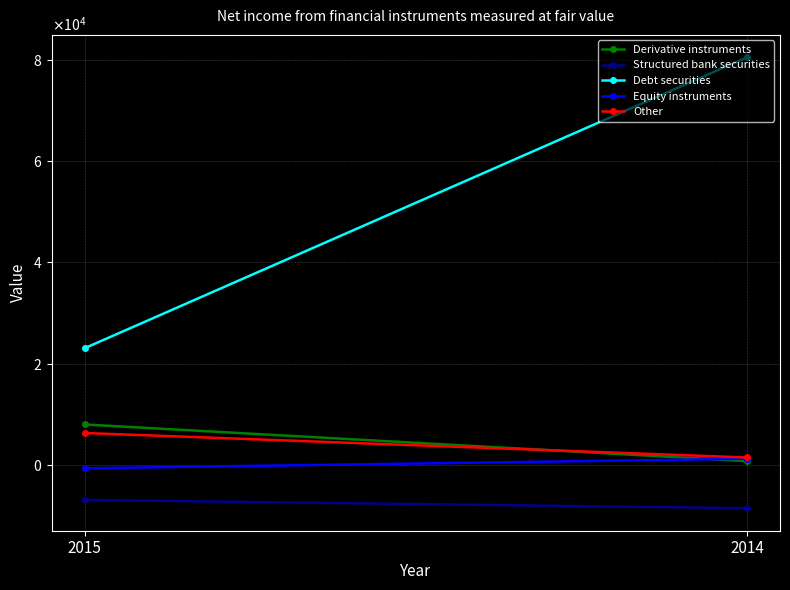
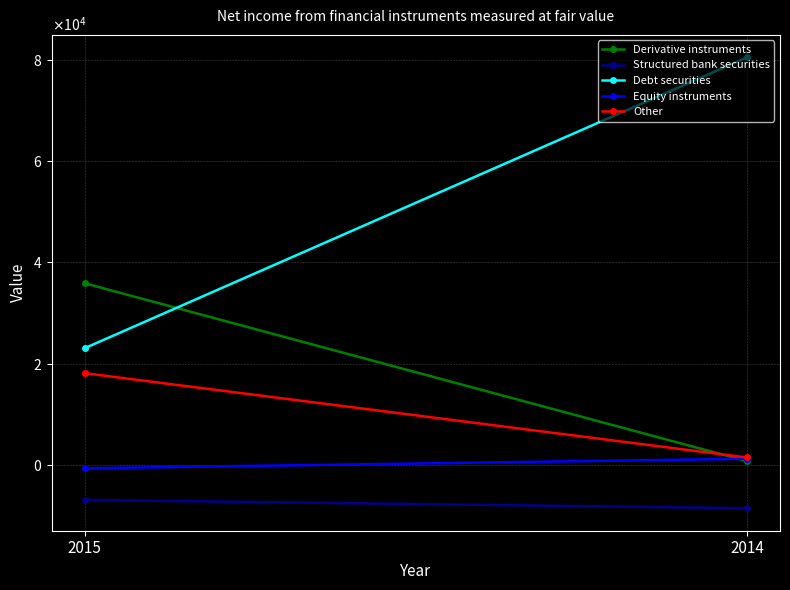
Derivative instruments, 2015: 8000 -> 36000
Other, 2015: 6000 -> 18000
